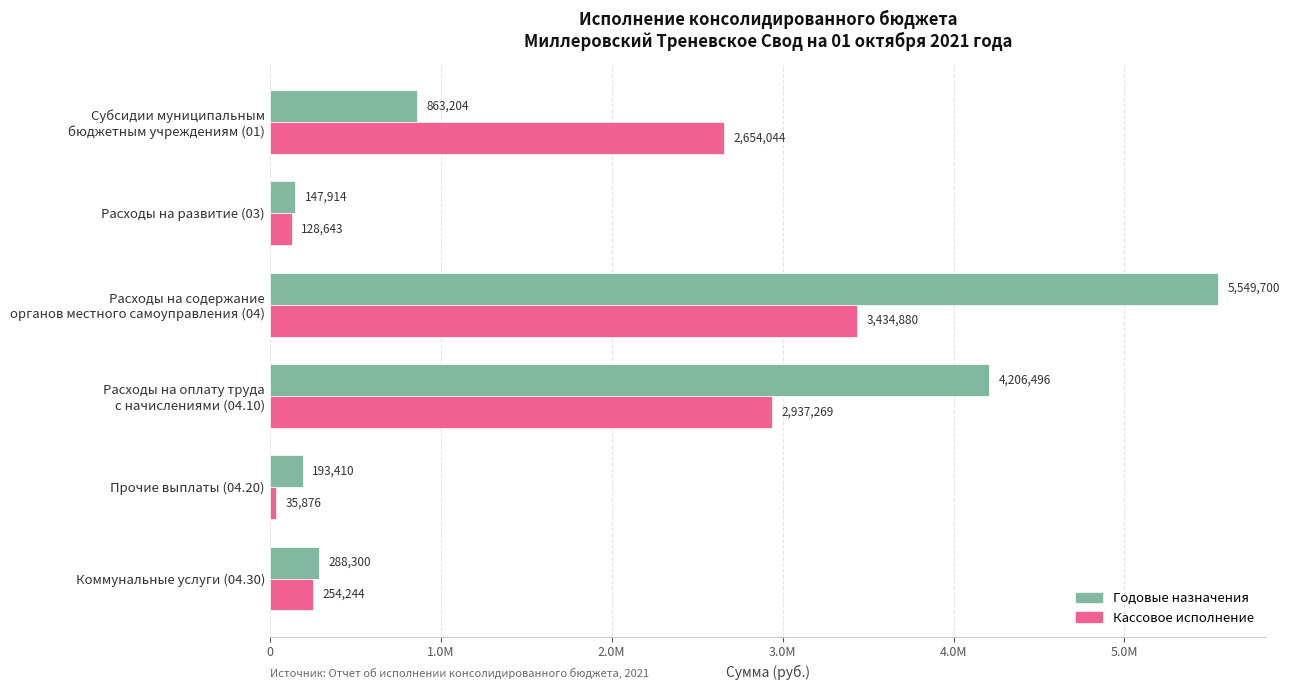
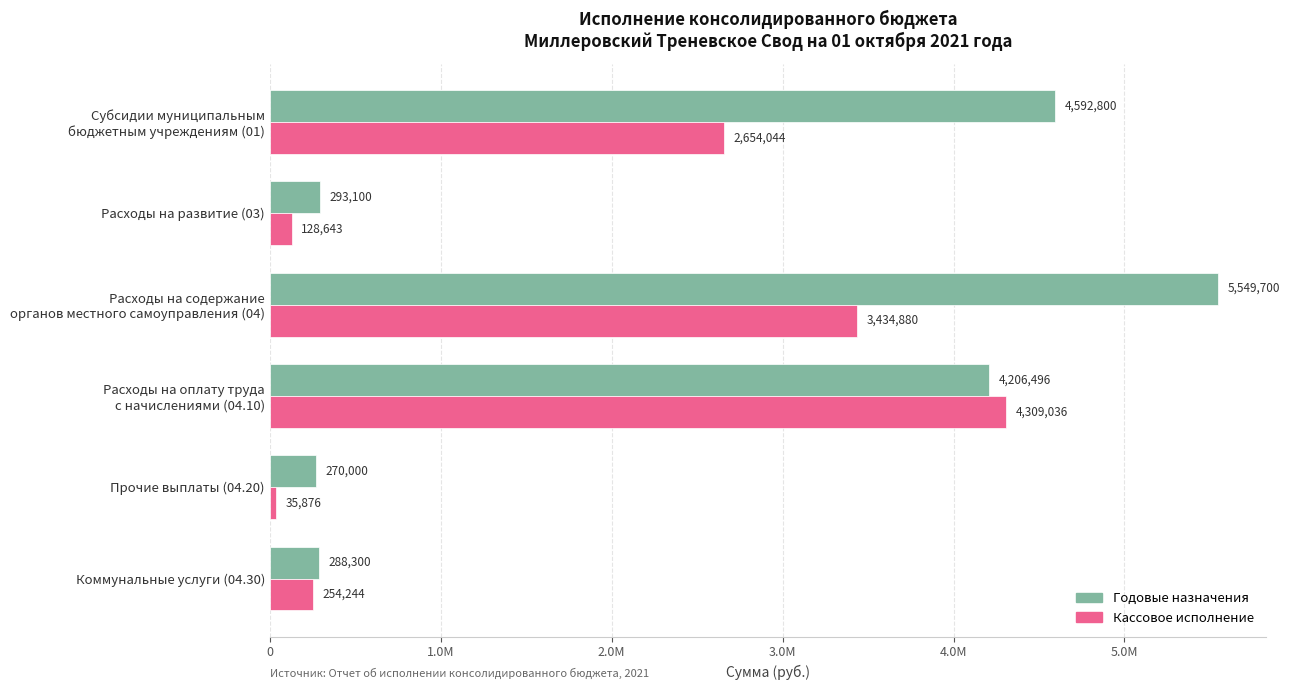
Годовые назначения, Субсидии муниципальным бюджетным учреждениям (01): 863,204 -> 4,592,800
Годовые назначения, Расходы на развитие (03): 147,914 -> 293,100
Кассовое исполнение, Расходы на оплату труда с начислениями (04.10): 2,937,269 -> 4,309,036
Годовые назначения, Прочие выплаты (04.20): 193,410 -> 270,000
